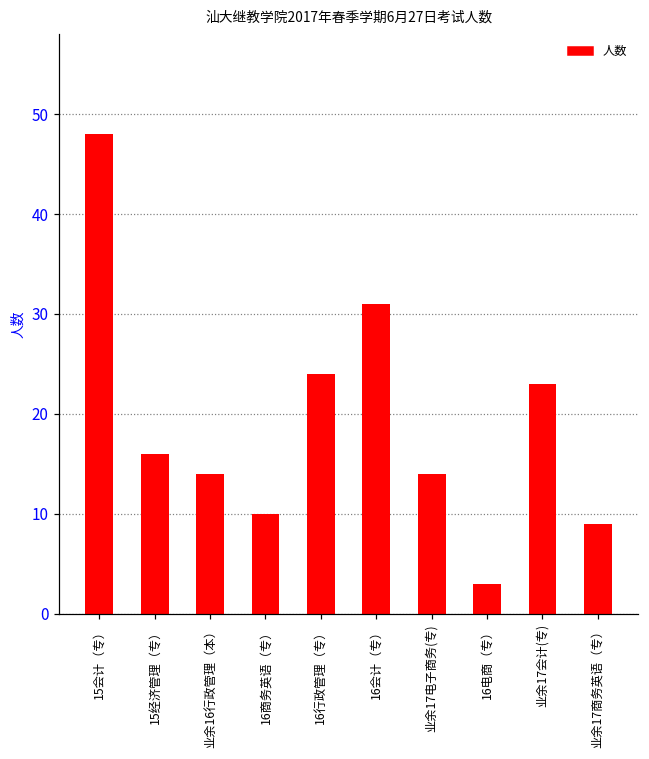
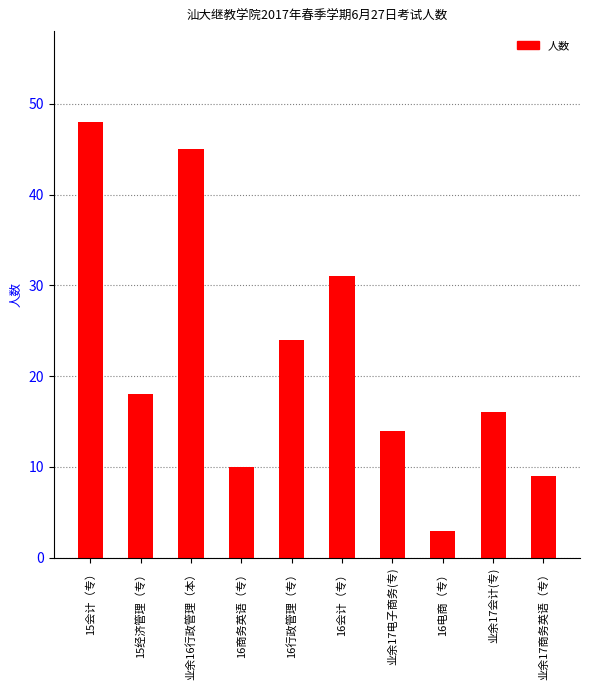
15经济管理（专）: 16 -> 18
业余16行政管理（本）: 14 -> 45
业余17会计(专): 23 -> 16
